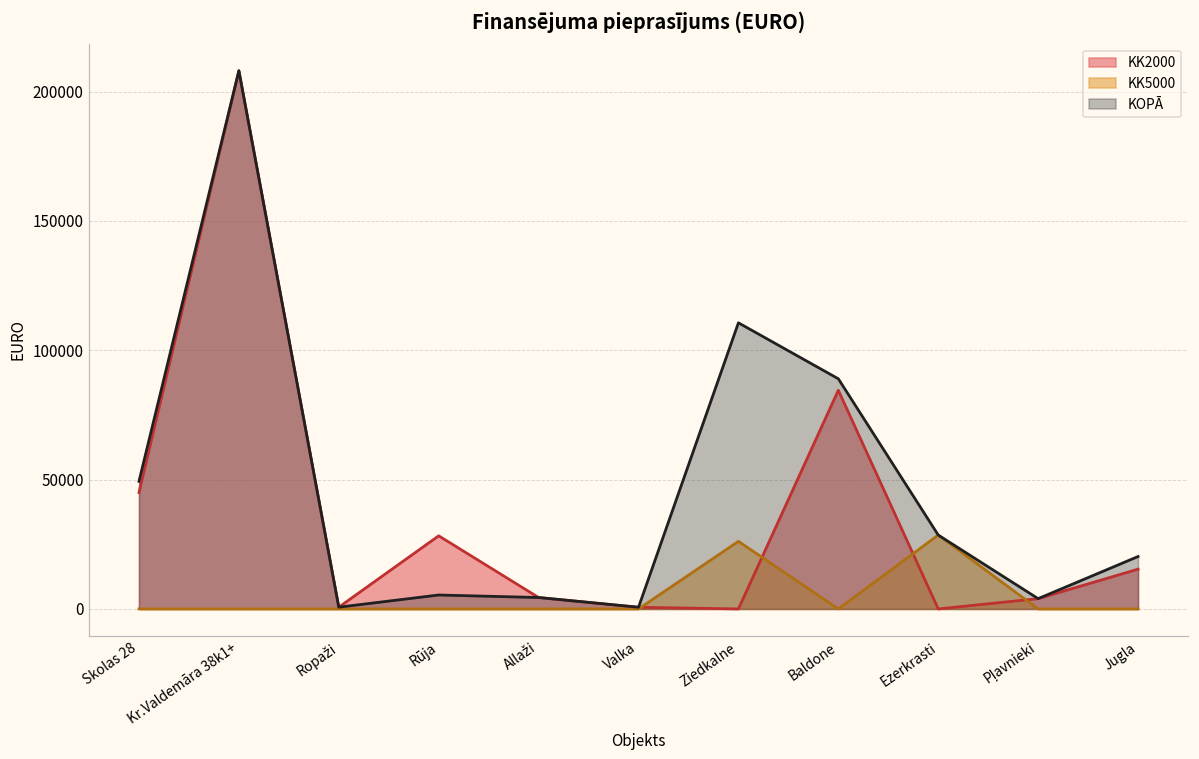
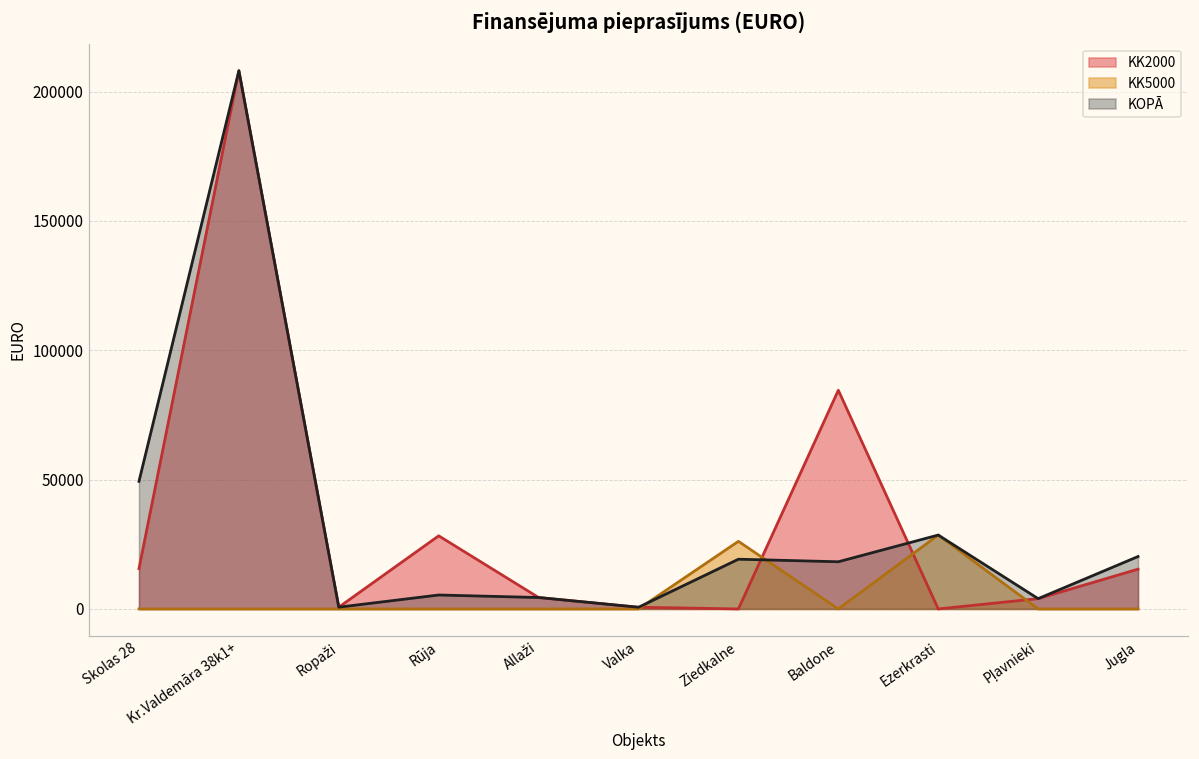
KK2000, Skolas 28: 45000 -> 16000
KOPĀ, Ziedkalne: 111000 -> 19000
KOPĀ, Baldone: 89000 -> 18000
